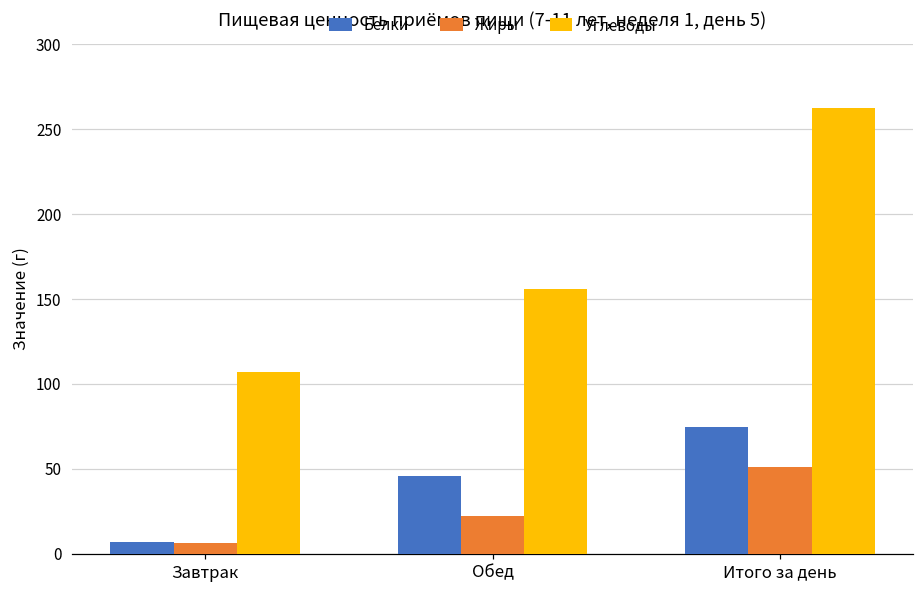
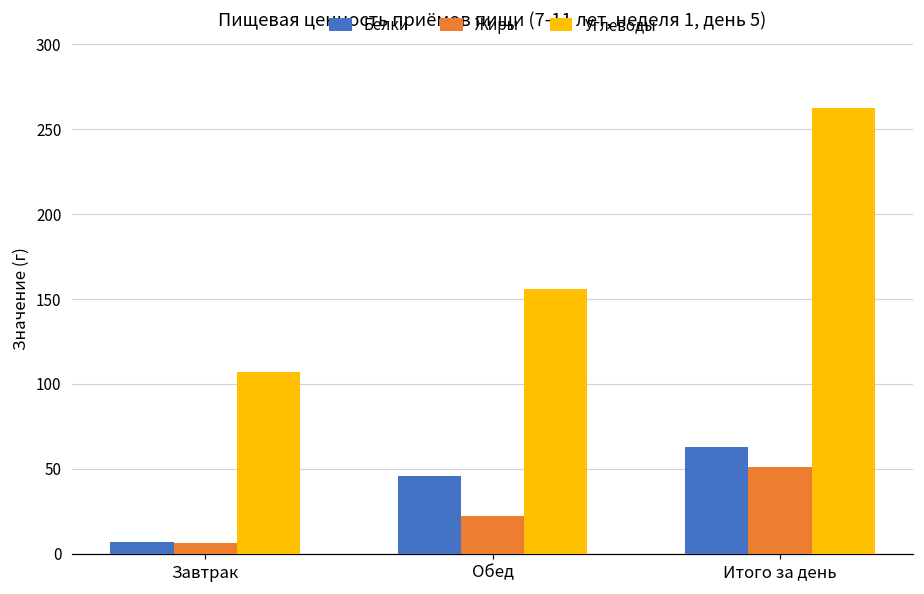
Белки, Итого за день: 74 -> 63
